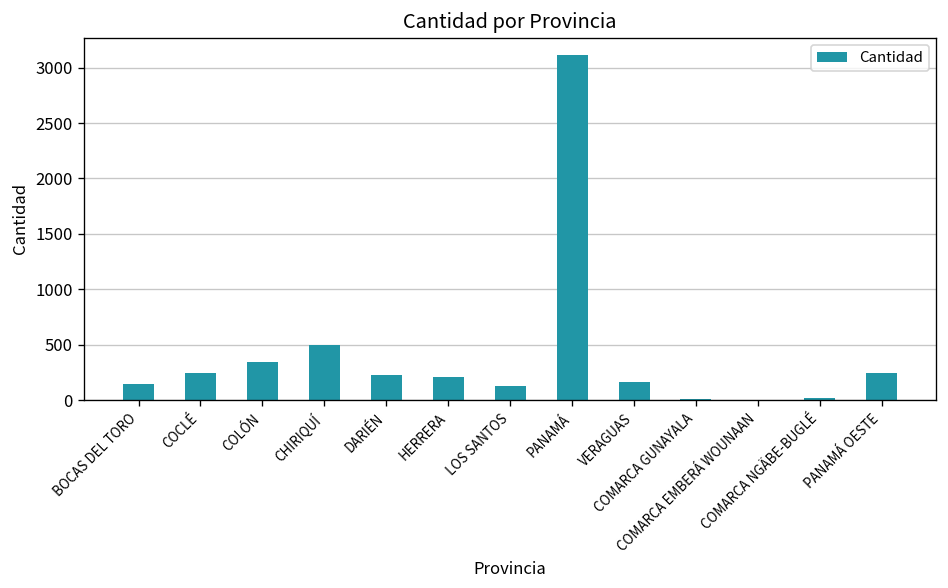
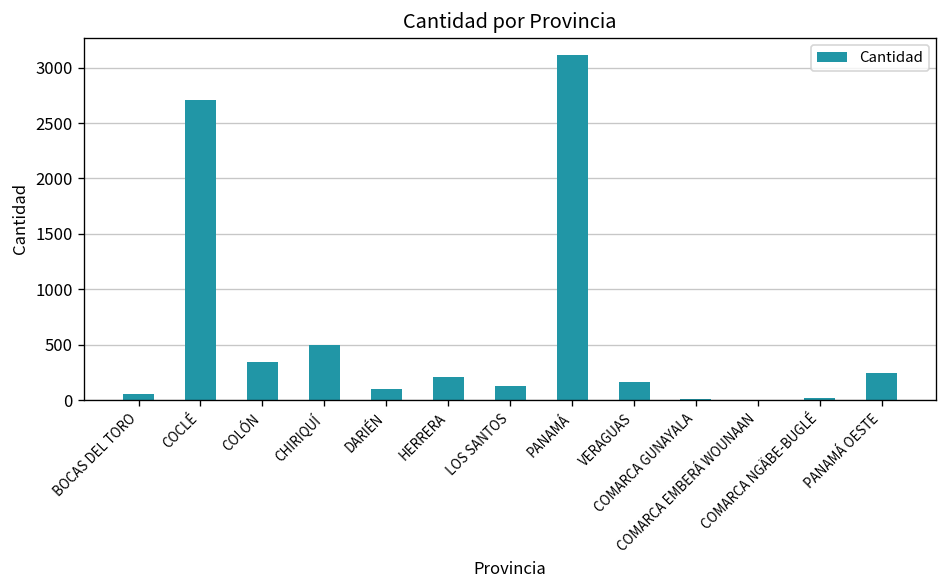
BOCAS DEL TORO: 150 -> 60
COCLÉ: 200 -> 2700
DARIÉN: 200 -> 100
